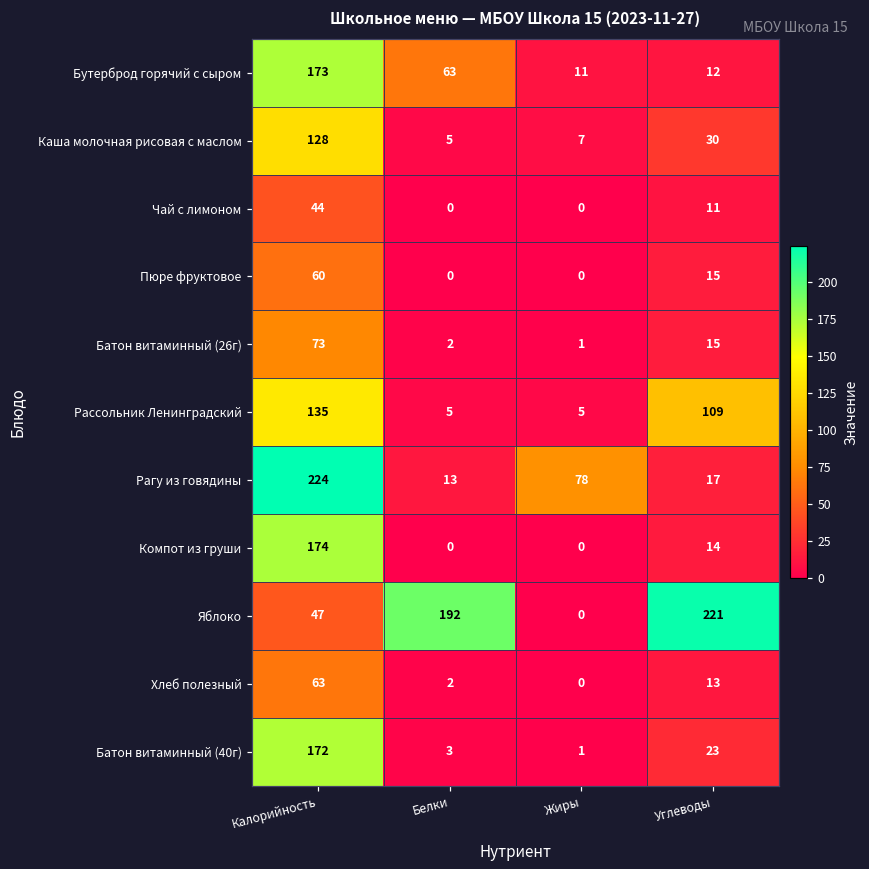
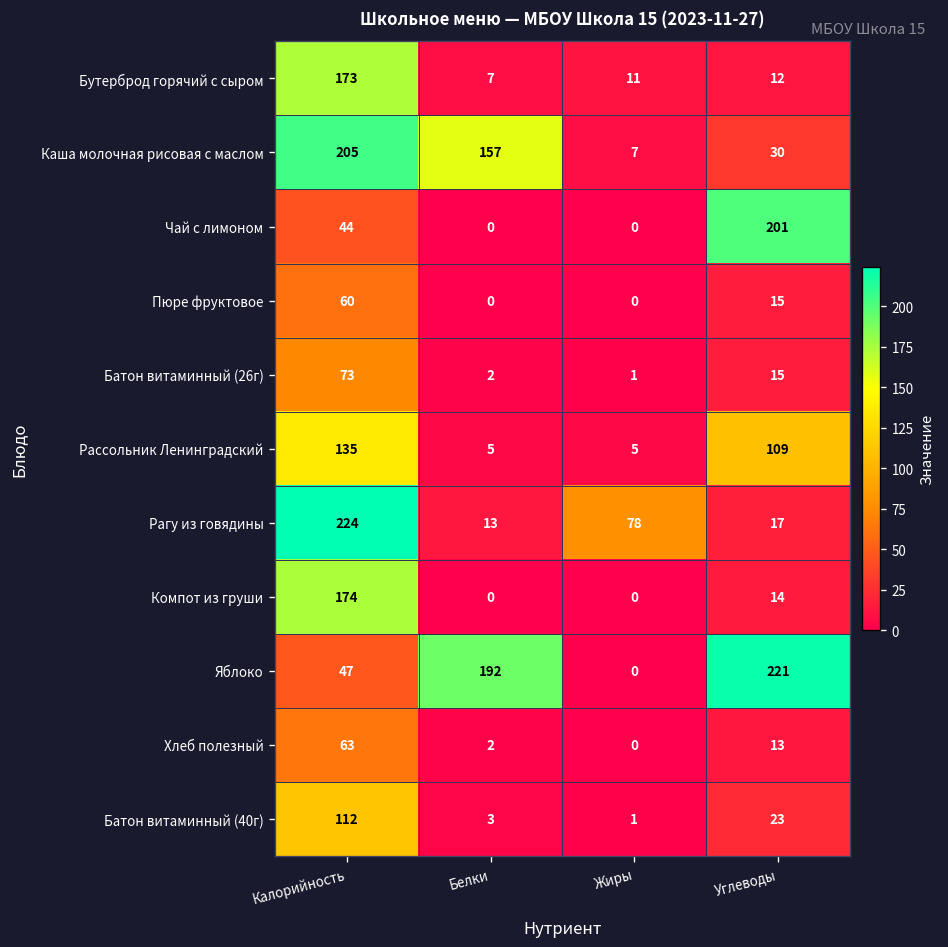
Бутерброд горячий с сыром, Белки: 63 -> 7
Каша молочная рисовая с маслом, Калорийность: 128 -> 205
Каша молочная рисовая с маслом, Белки: 5 -> 157
Чай с лимоном, Углеводы: 11 -> 201
Батон витаминный (40г), Калорийность: 172 -> 112
